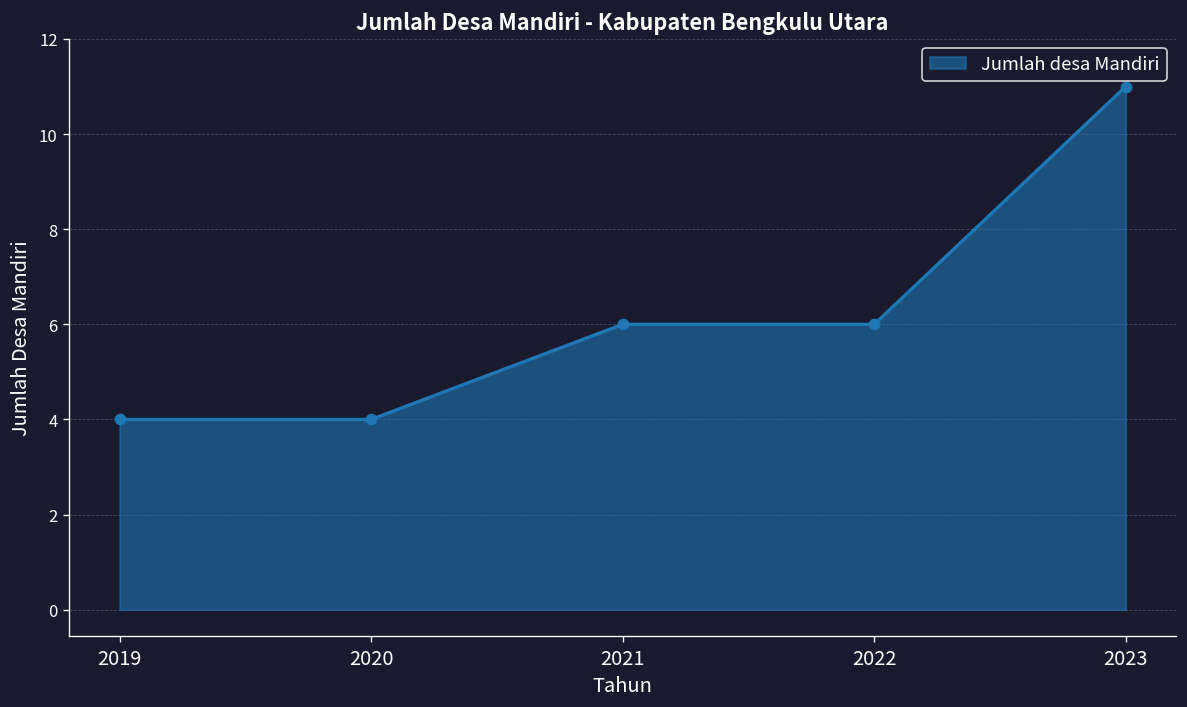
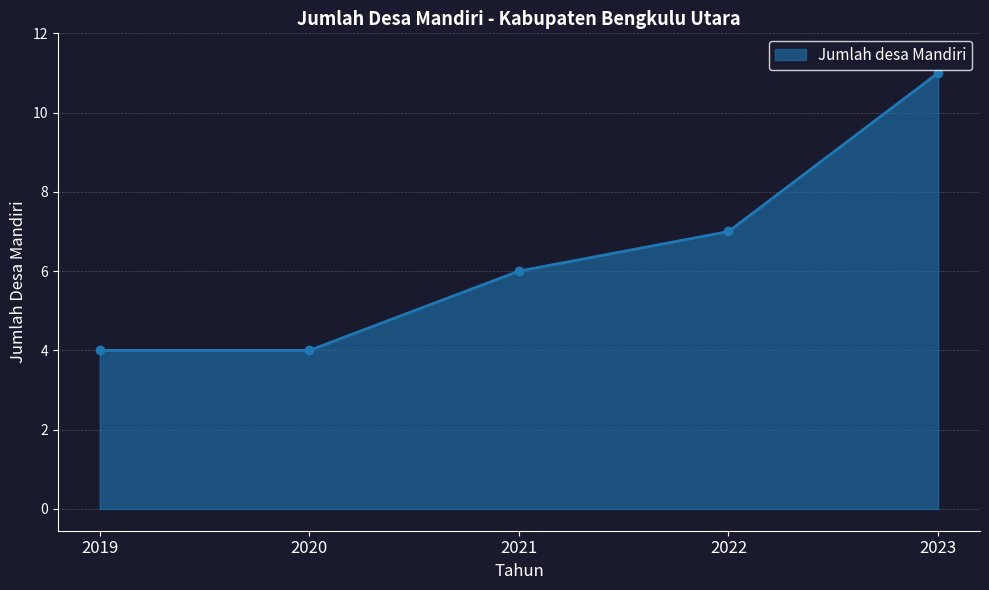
2022: 6 -> 7
